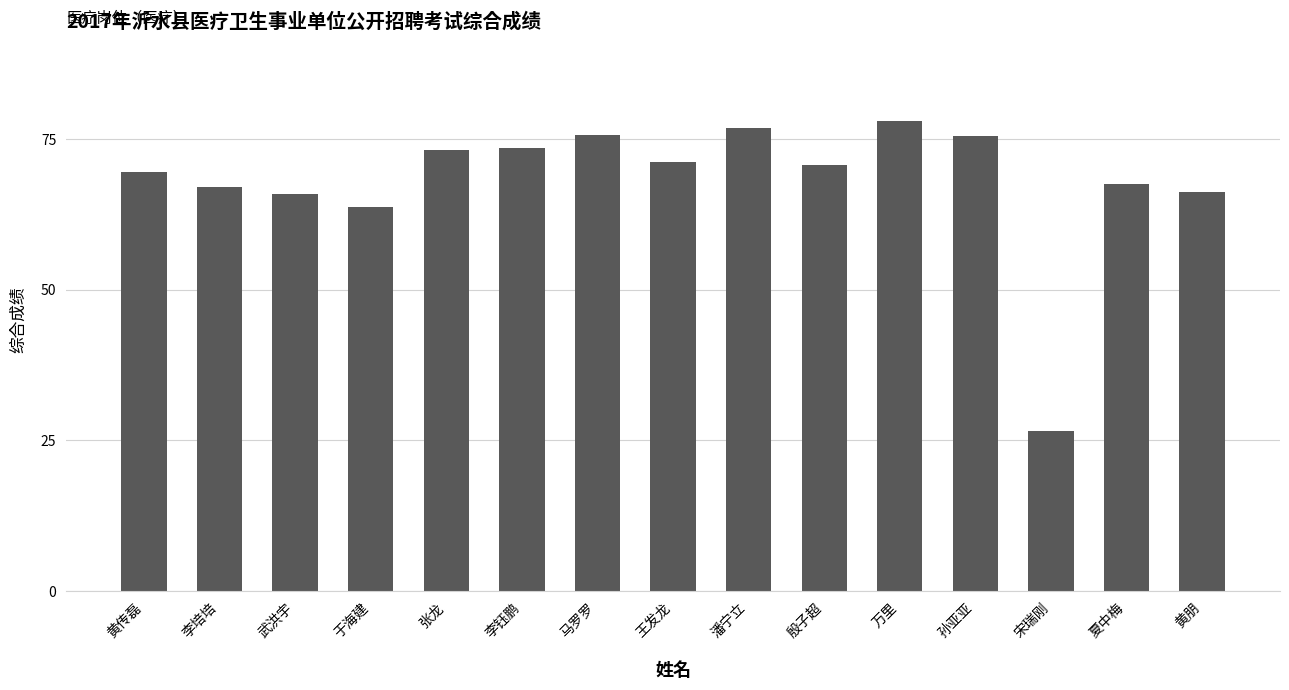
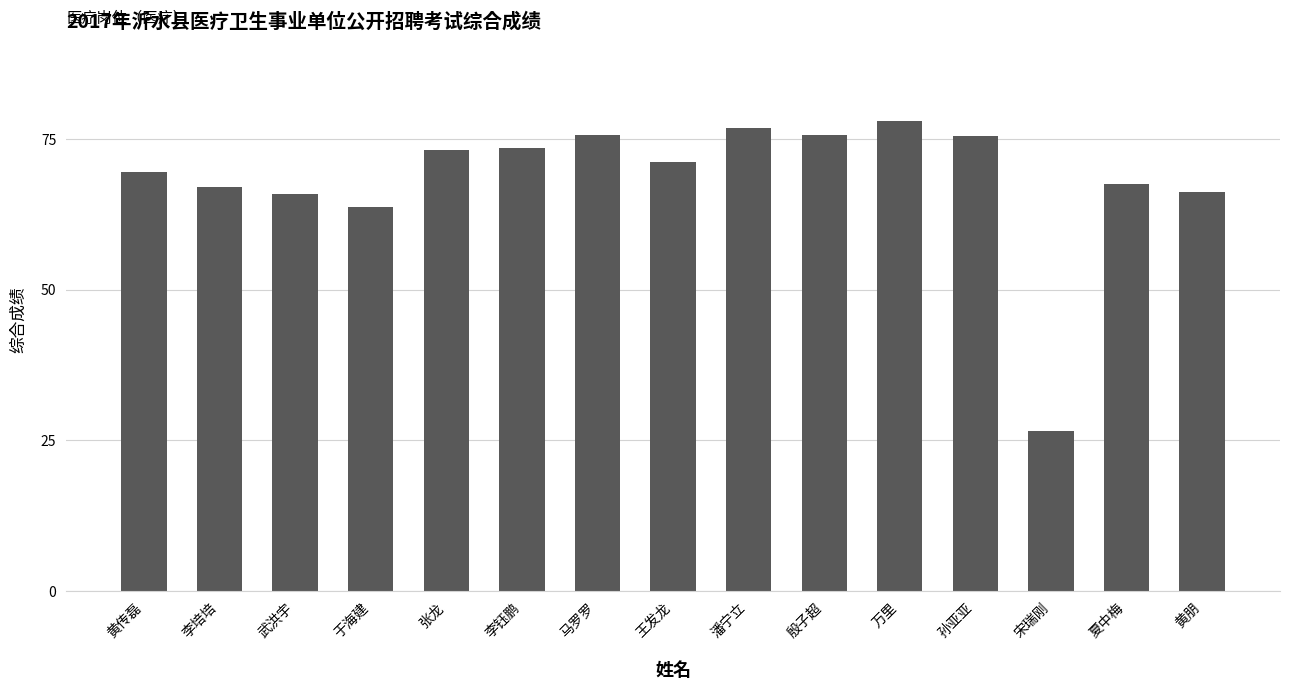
殷子超: 71 -> 76
